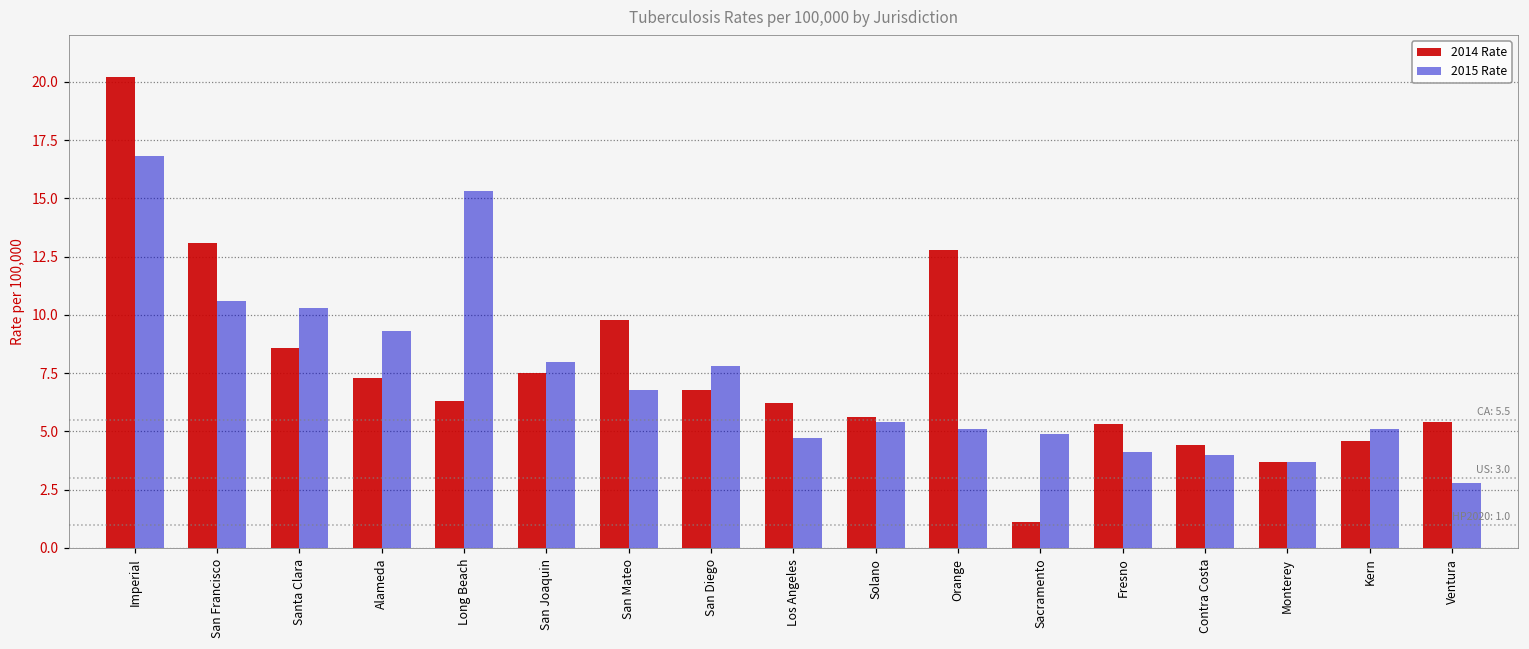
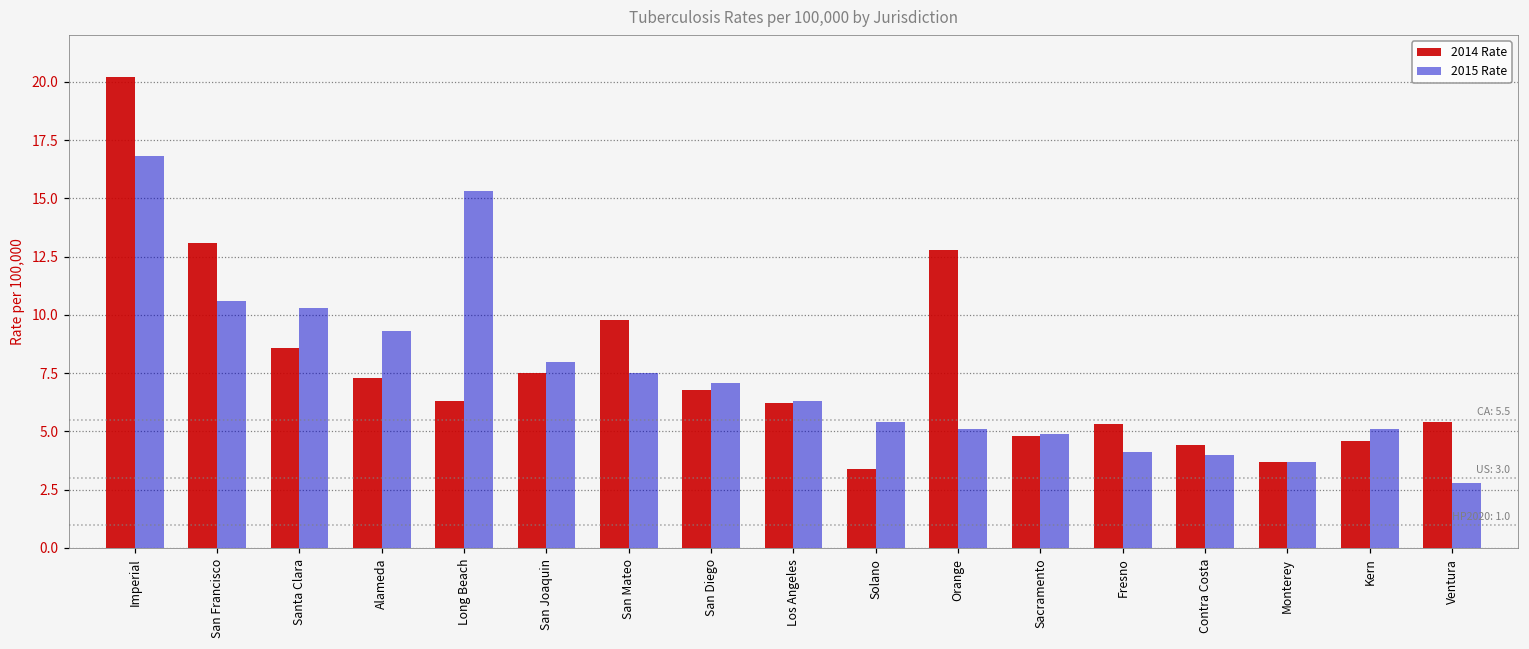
2015 Rate, San Mateo: 6.8 -> 7.5
2015 Rate, San Diego: 7.8 -> 7.1
2015 Rate, Los Angeles: 4.7 -> 6.3
2014 Rate, Solano: 5.6 -> 3.4
2014 Rate, Sacramento: 1.1 -> 4.8
